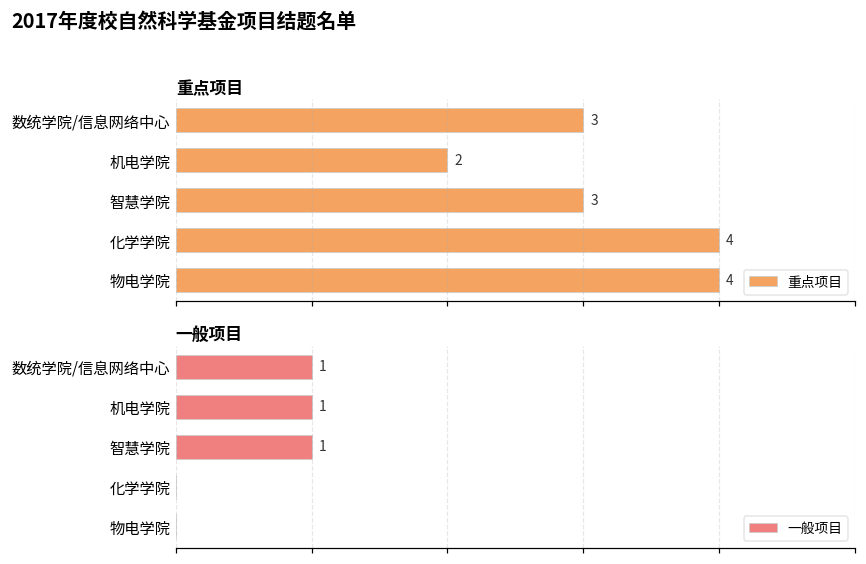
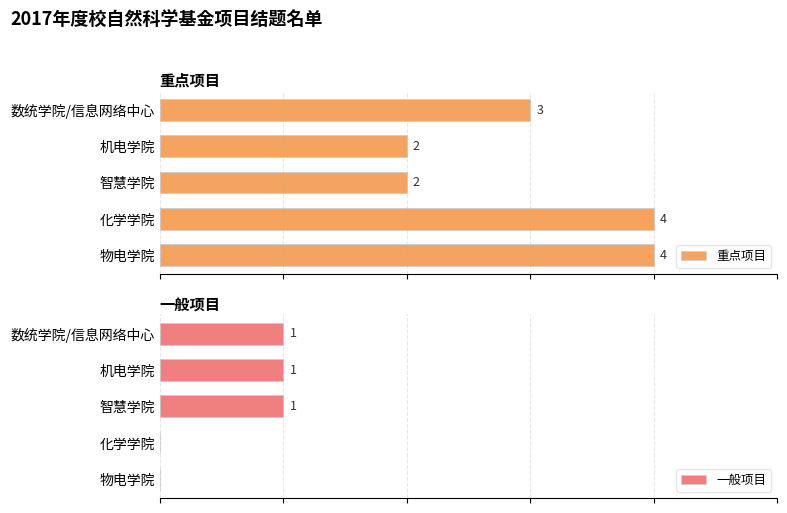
重点项目, 智慧学院: 3 -> 2
